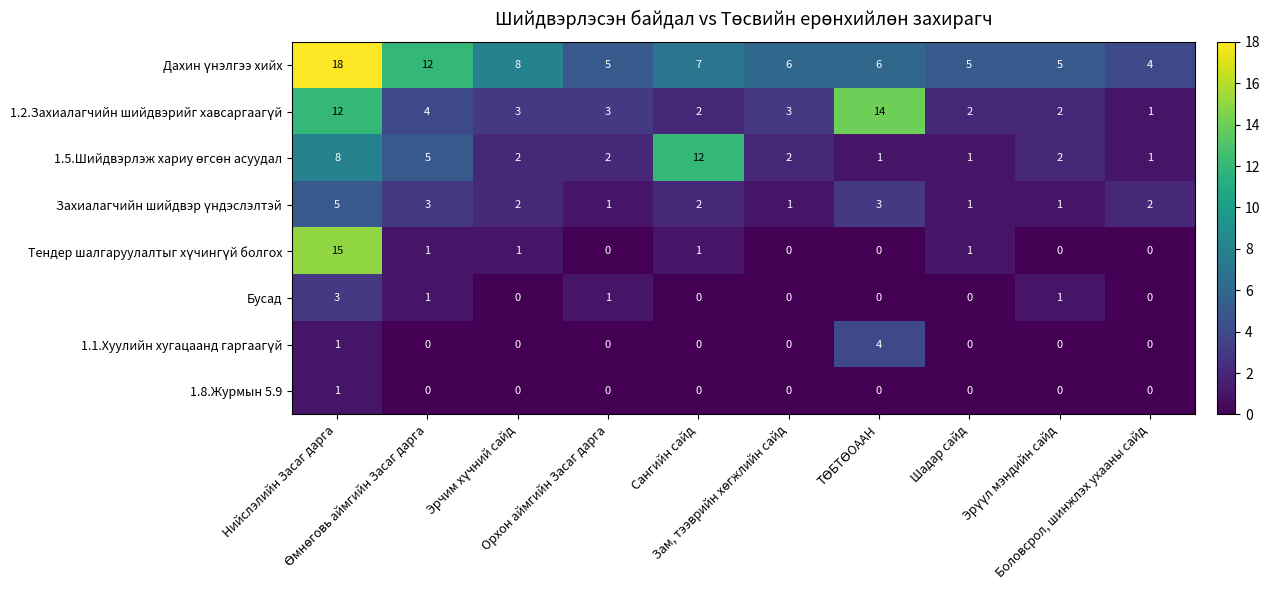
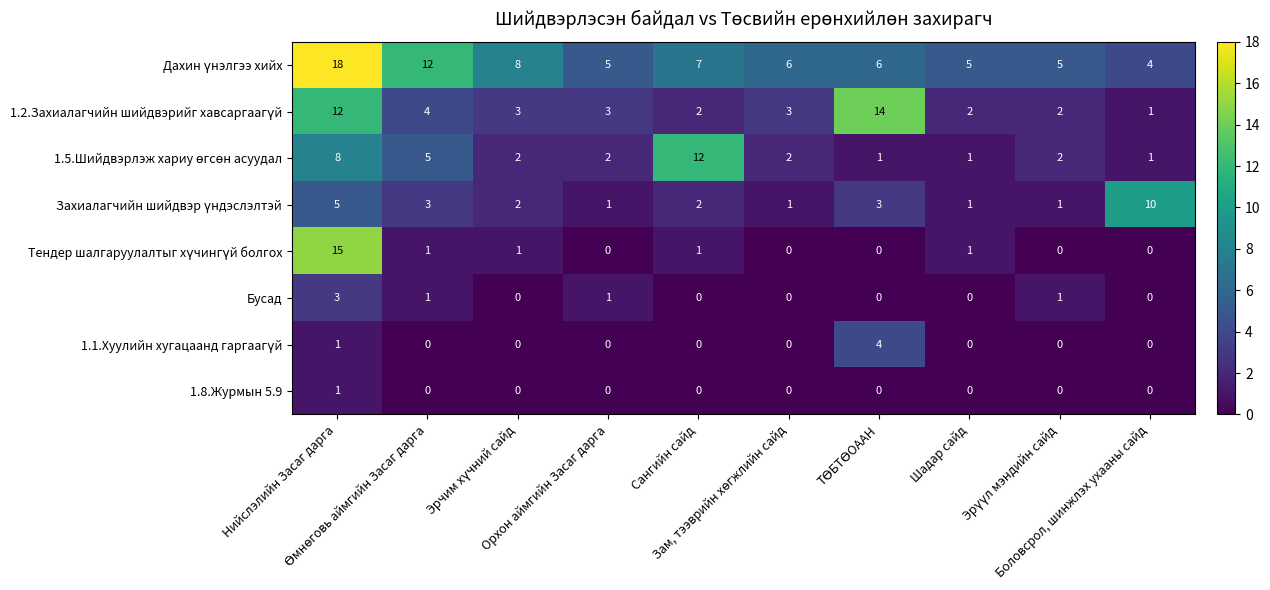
Захиалагчийн шийдвэр үндэслэлтэй, Боловсрол, шинжлэх ухааны сайд: 2 -> 10
